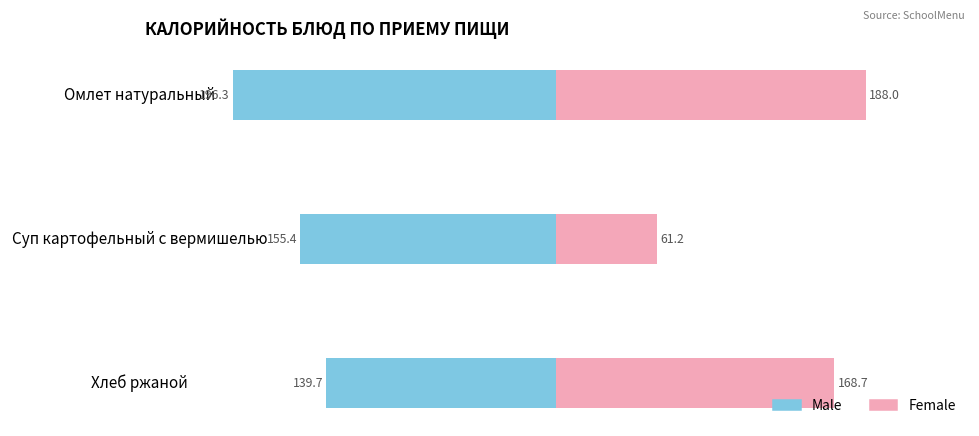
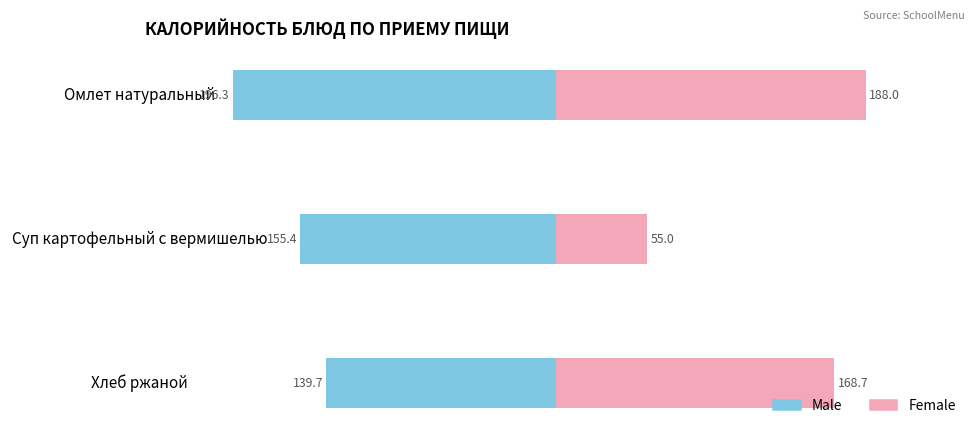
Female, Суп картофельный с вермишелью: 61.2 -> 55.0
